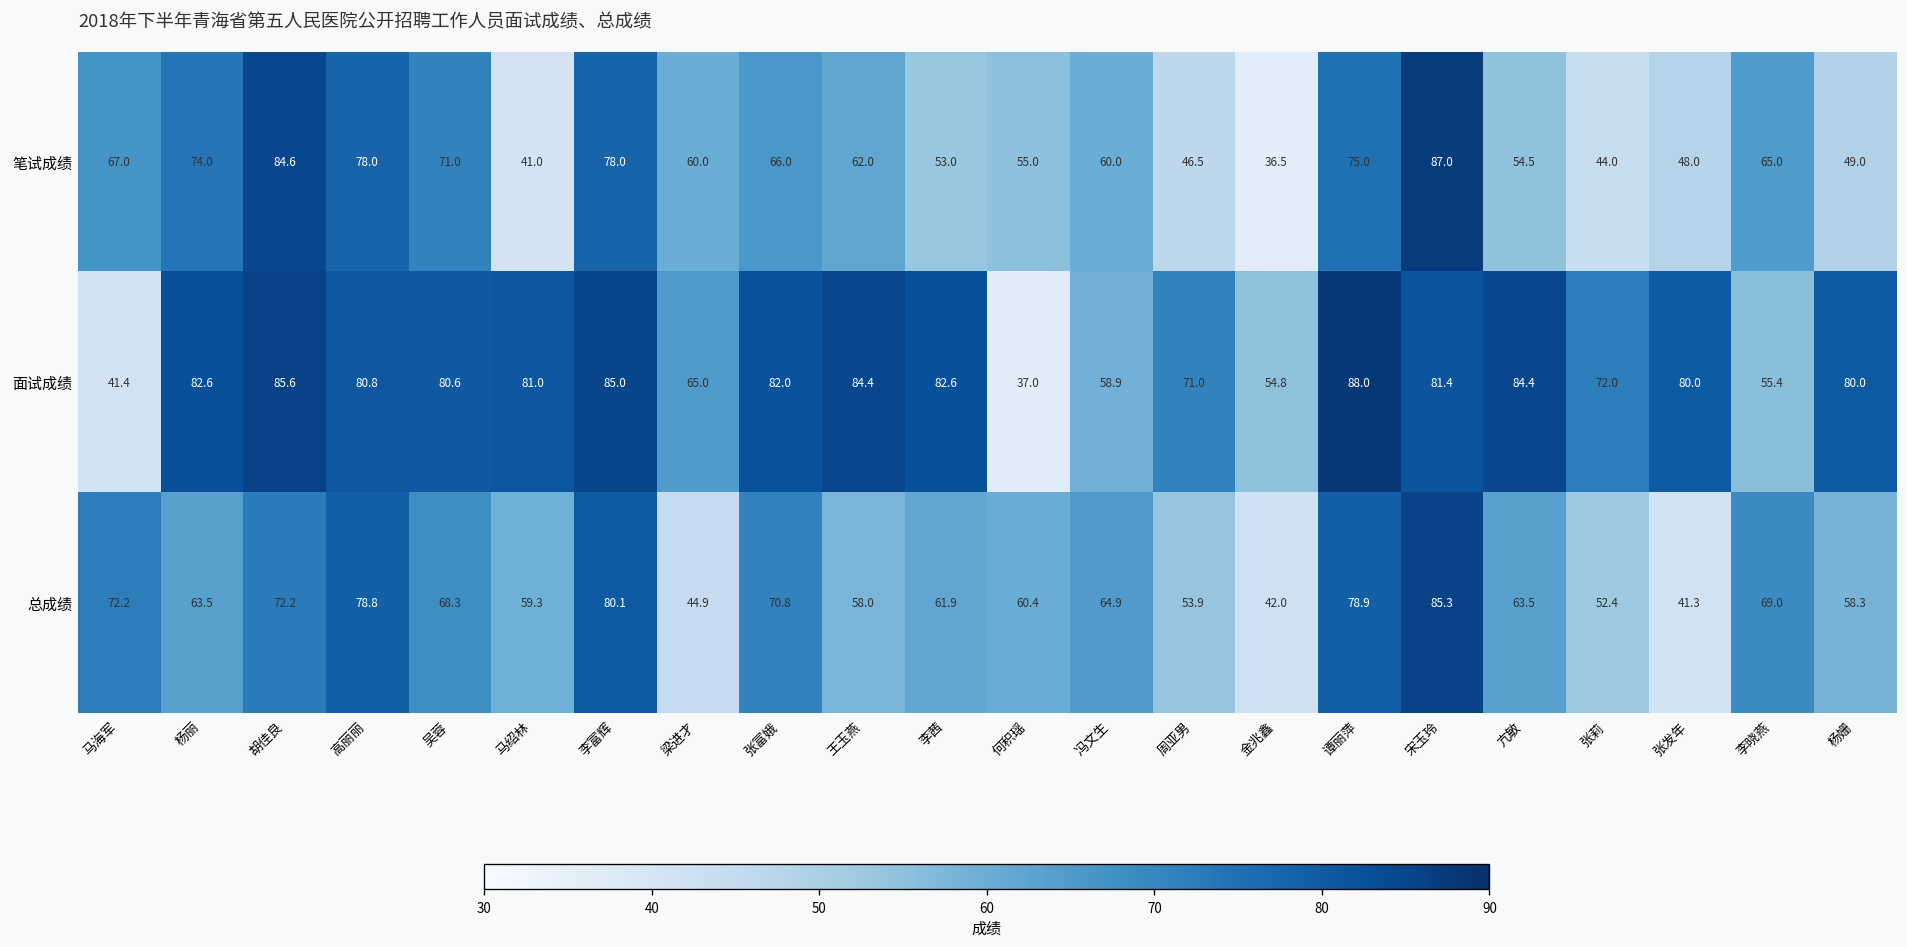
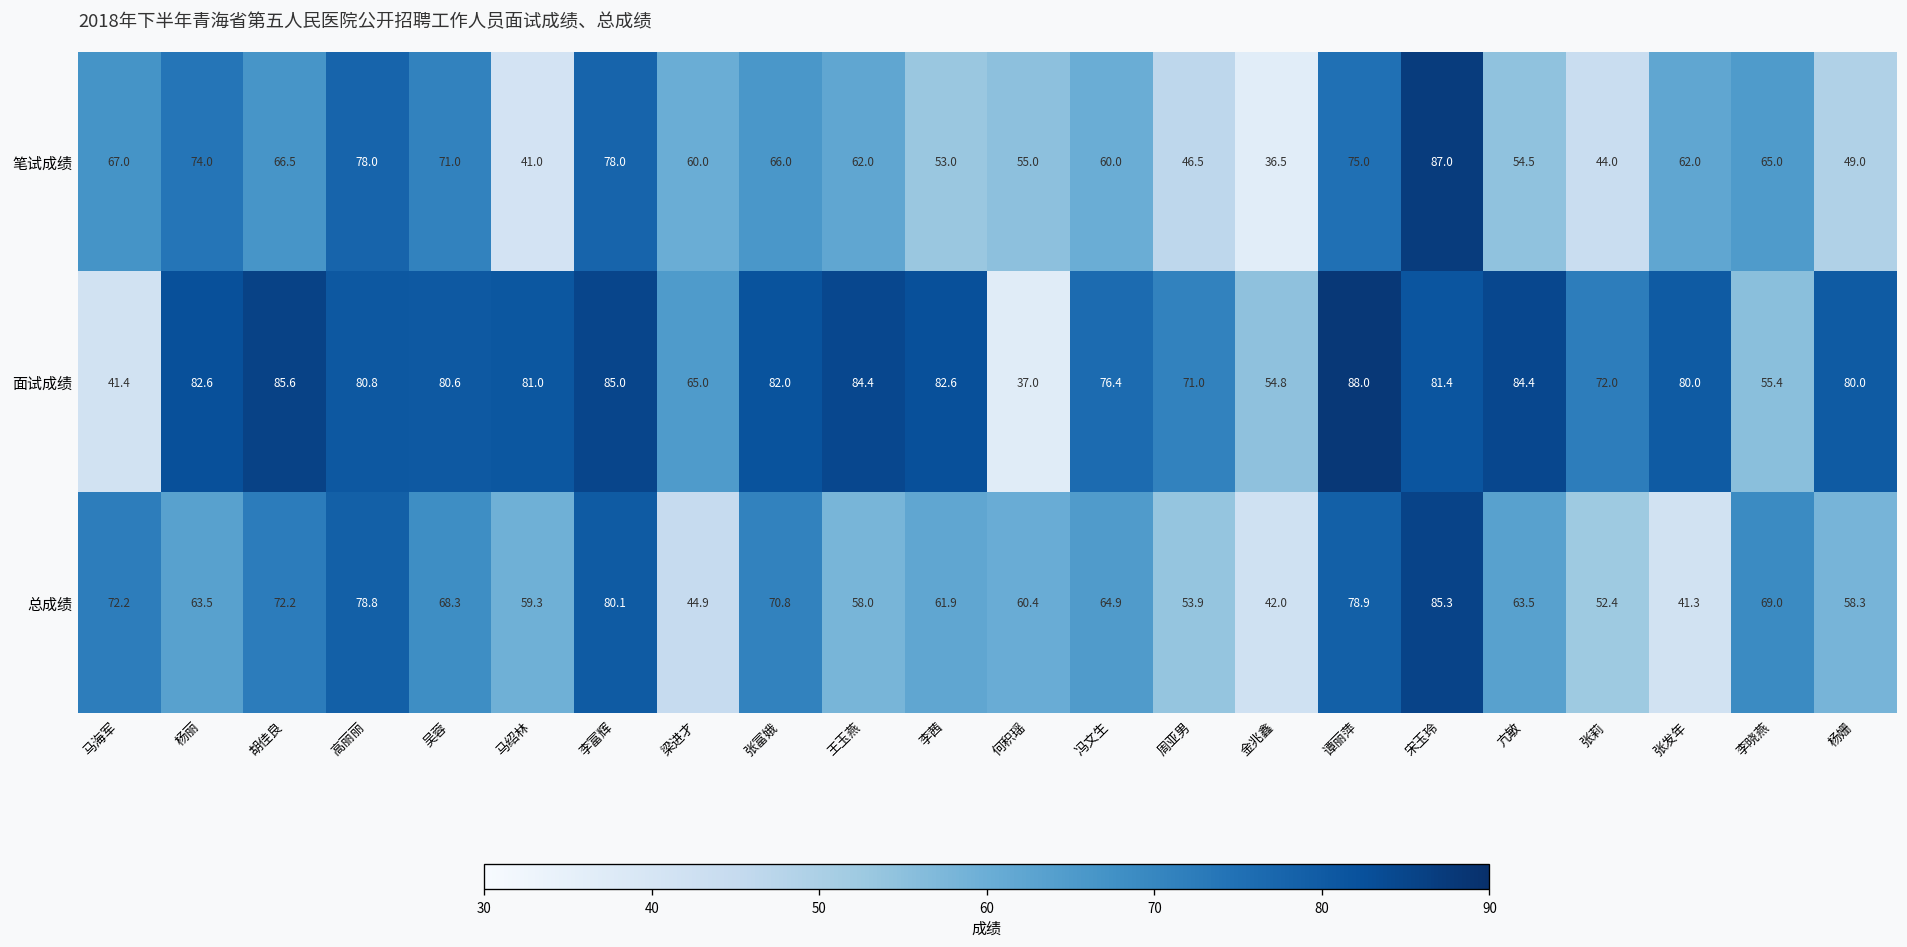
笔试成绩, 胡佳良: 84.6 -> 66.5
笔试成绩, 张发年: 48.0 -> 62.0
面试成绩, 冯文生: 58.9 -> 76.4
